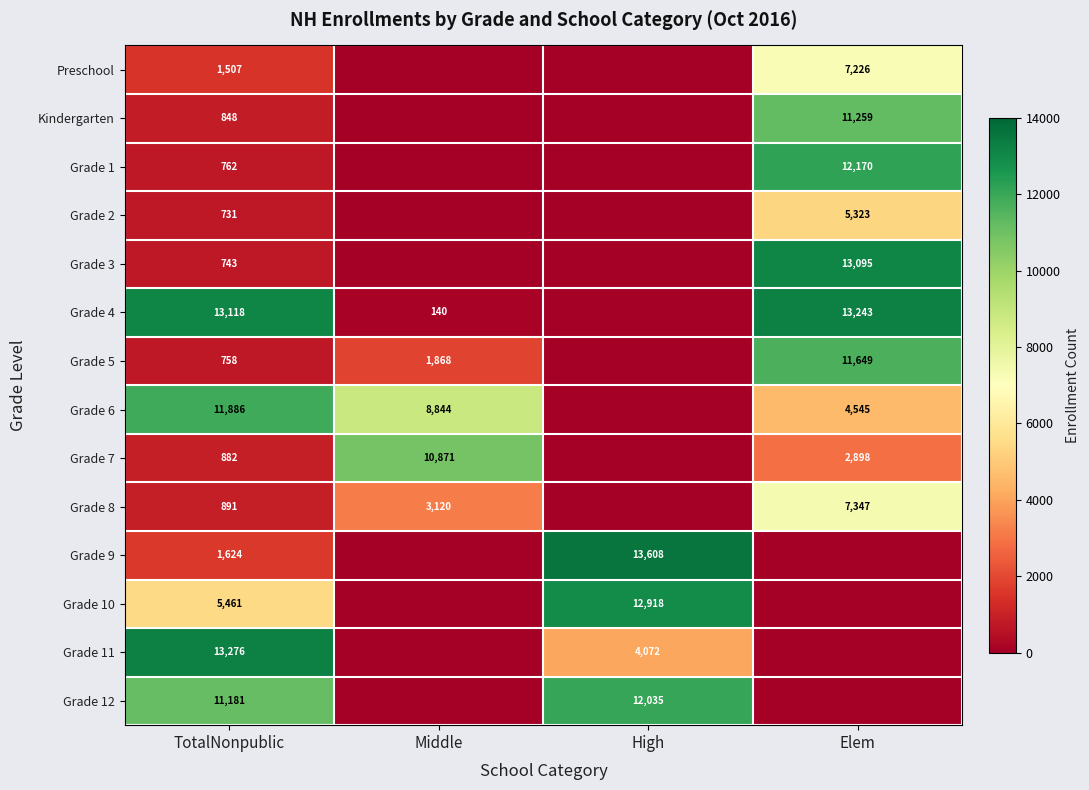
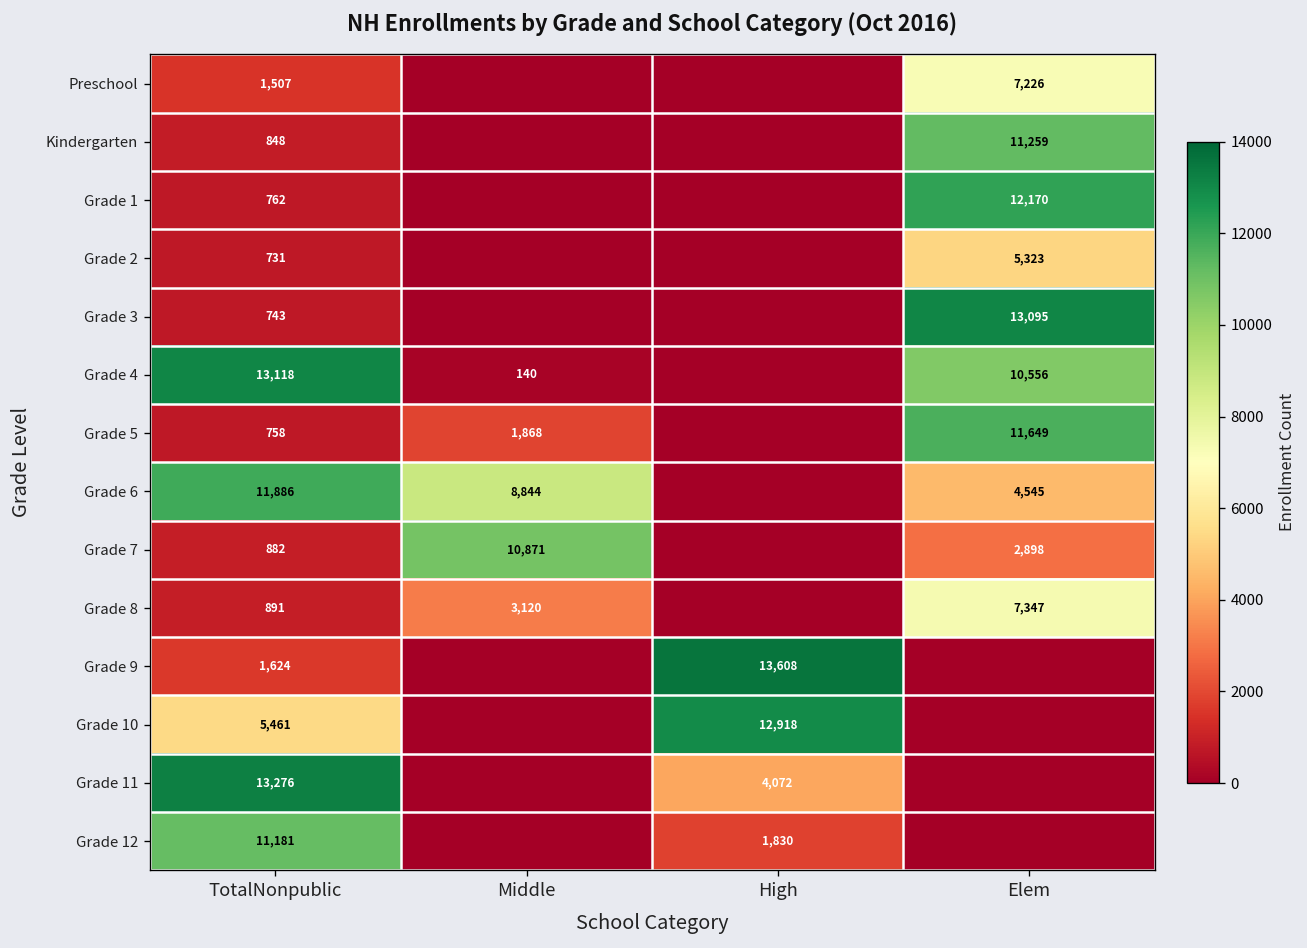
Grade 4, Elem: 13,243 -> 10,556
Grade 12, High: 12,035 -> 1,830
